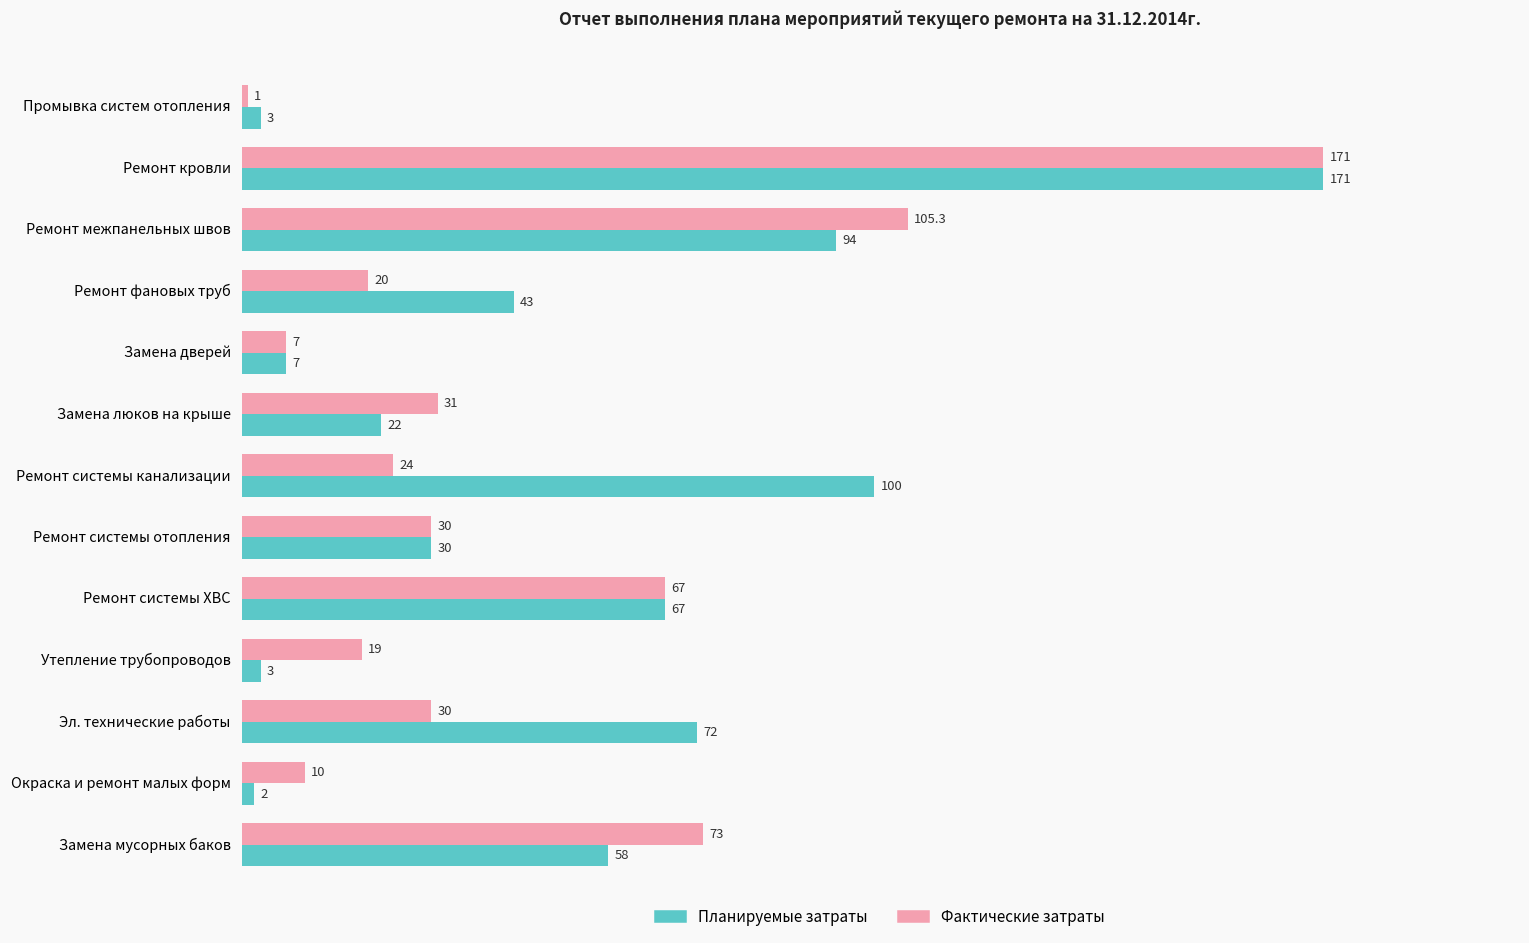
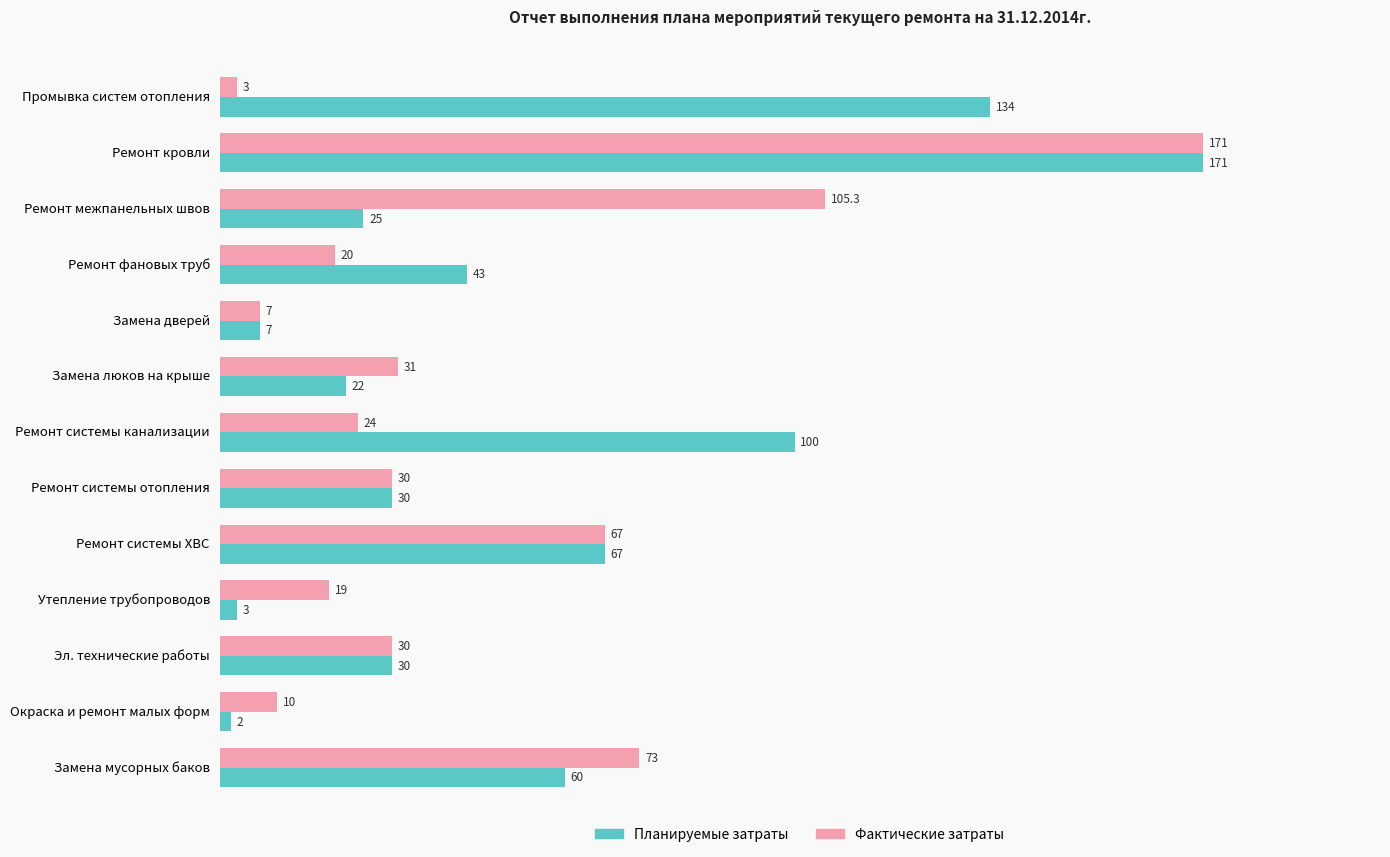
Фактические затраты, Промывка систем отопления: 1 -> 3
Планируемые затраты, Промывка систем отопления: 3 -> 134
Планируемые затраты, Ремонт межпанельных швов: 94 -> 25
Планируемые затраты, Эл. технические работы: 72 -> 30
Планируемые затраты, Замена мусорных баков: 58 -> 60
